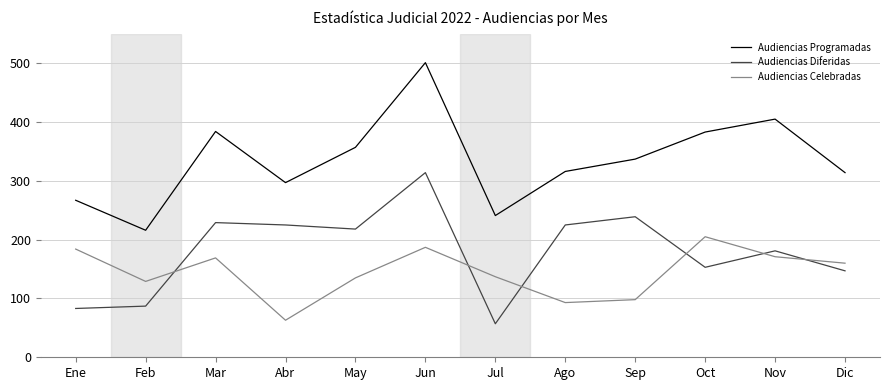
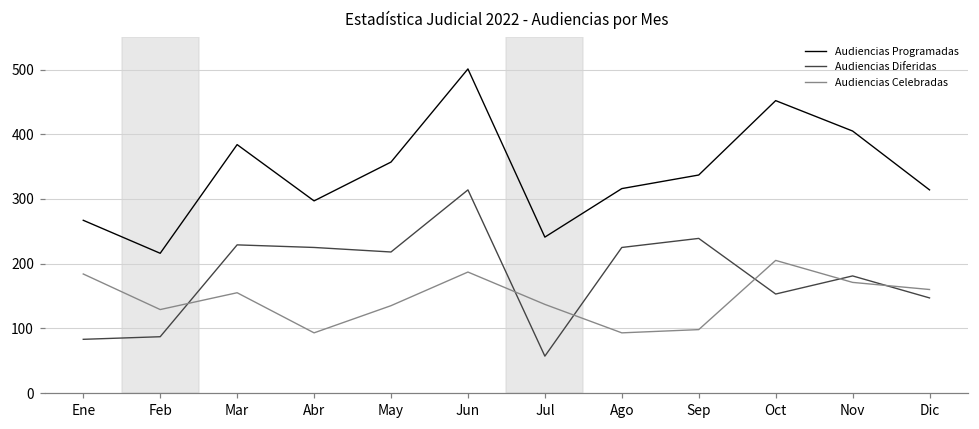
Audiencias Celebradas, Mar: 170 -> 160
Audiencias Celebradas, Abr: 60 -> 90
Audiencias Programadas, Oct: 380 -> 450
